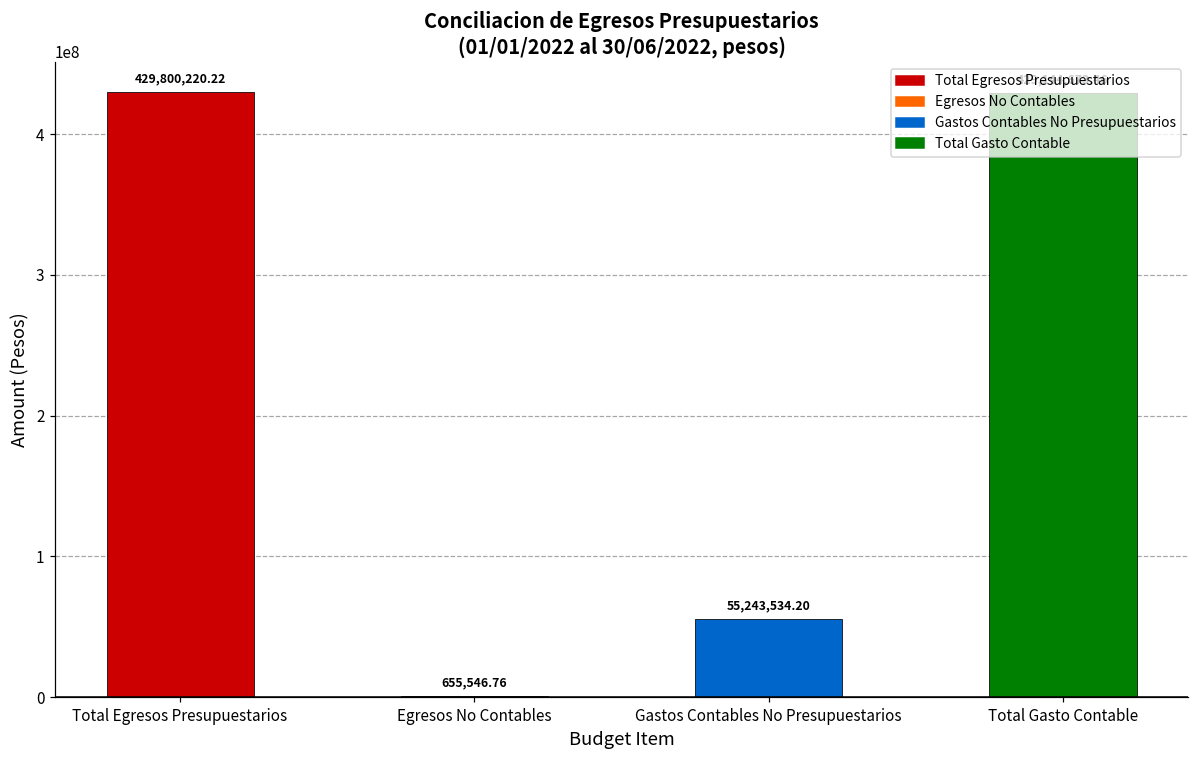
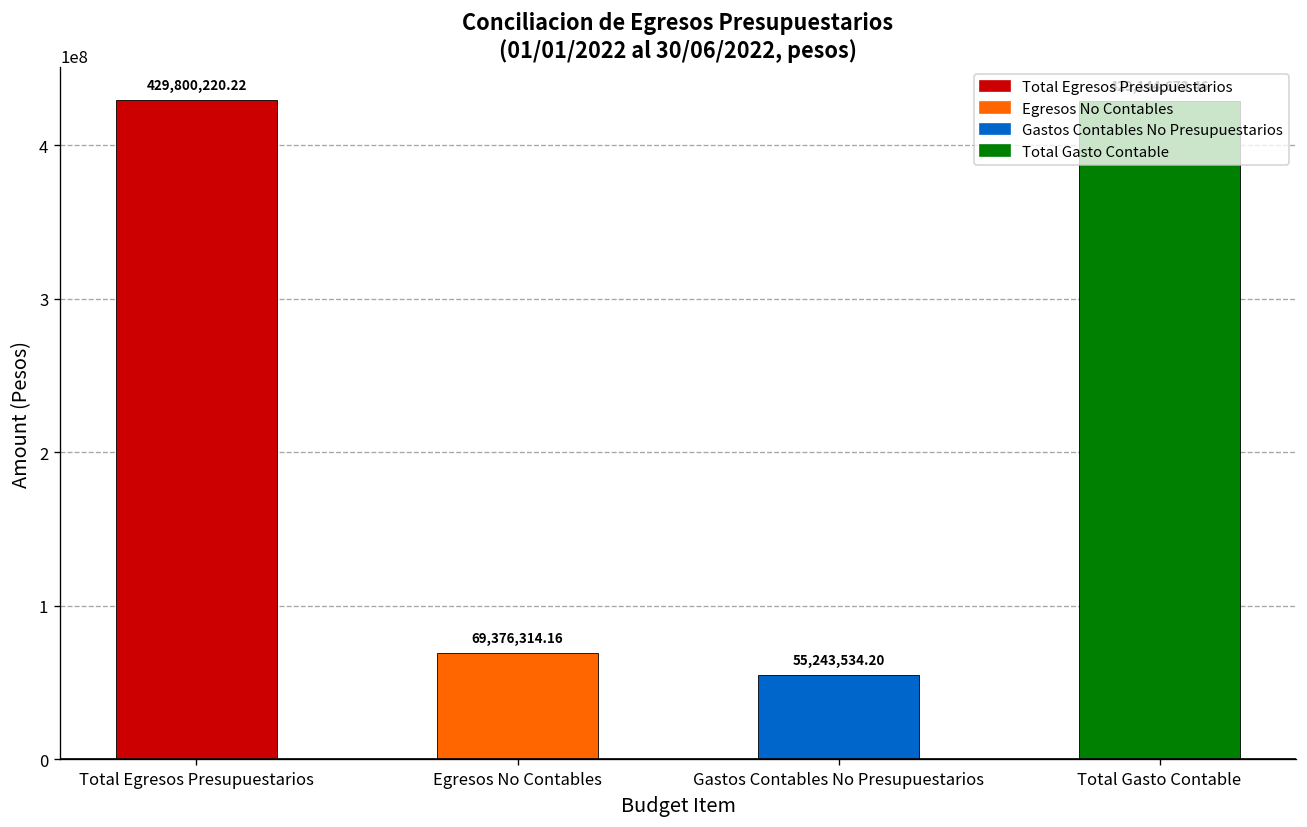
Egresos No Contables: 655,546.76 -> 69,376,314.16
